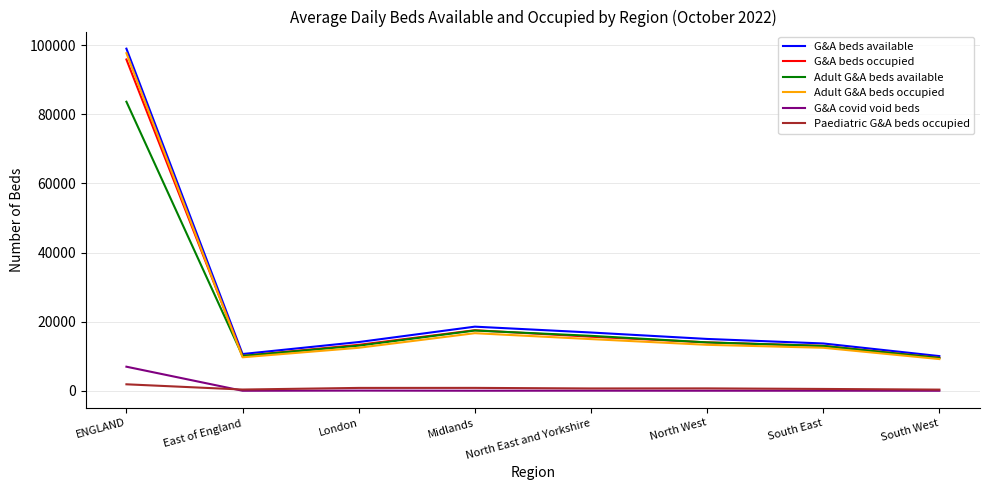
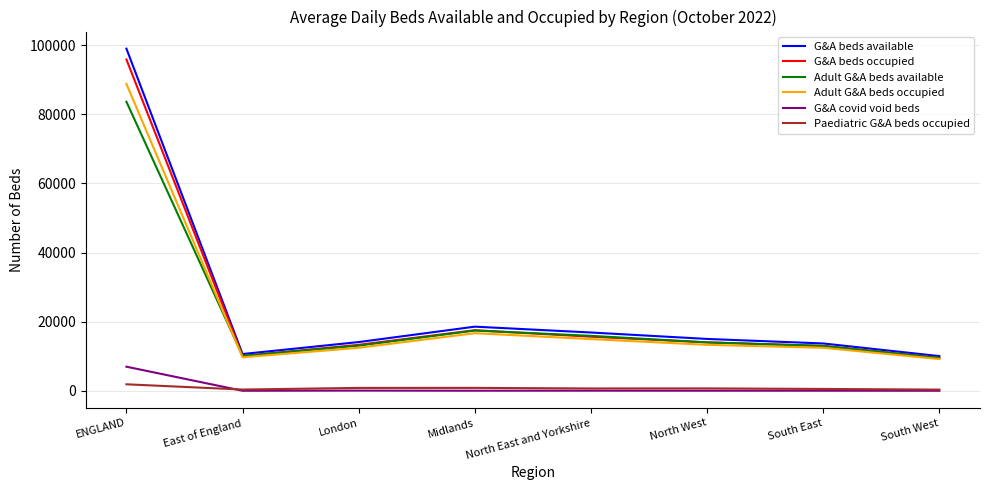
Adult G&A beds occupied, ENGLAND: 98000 -> 89000
